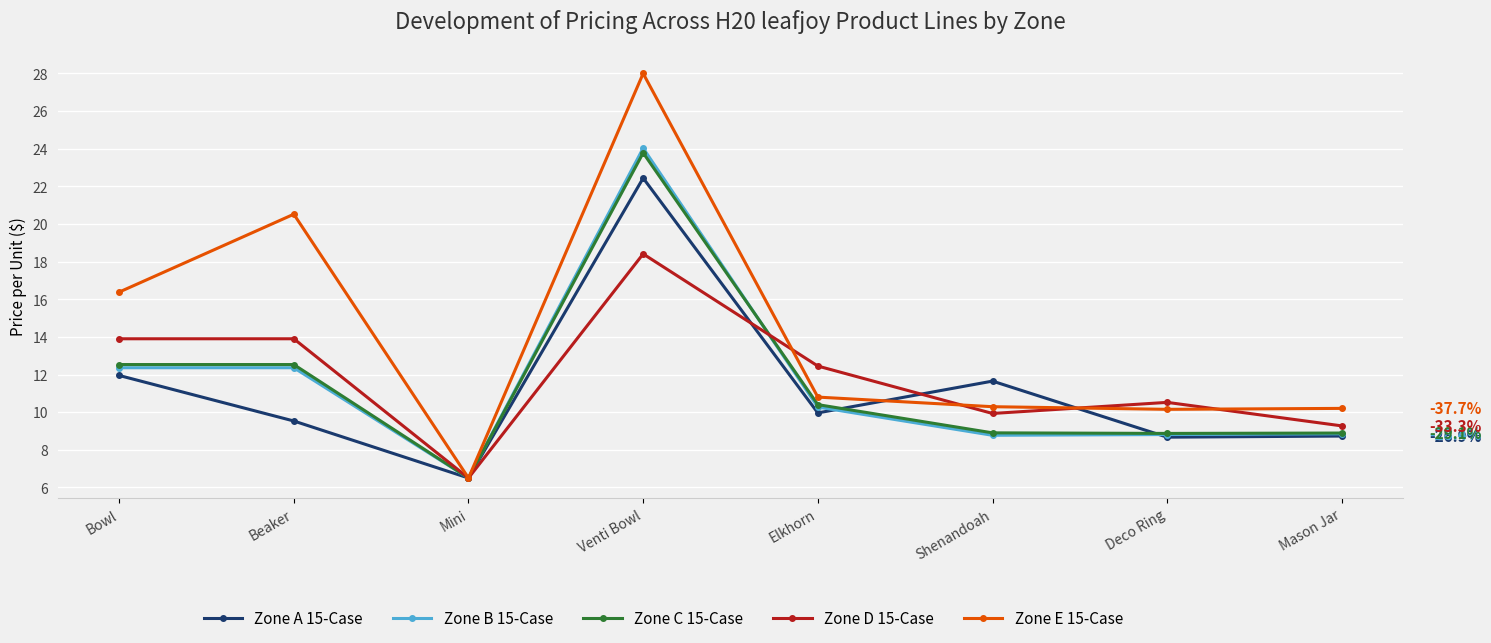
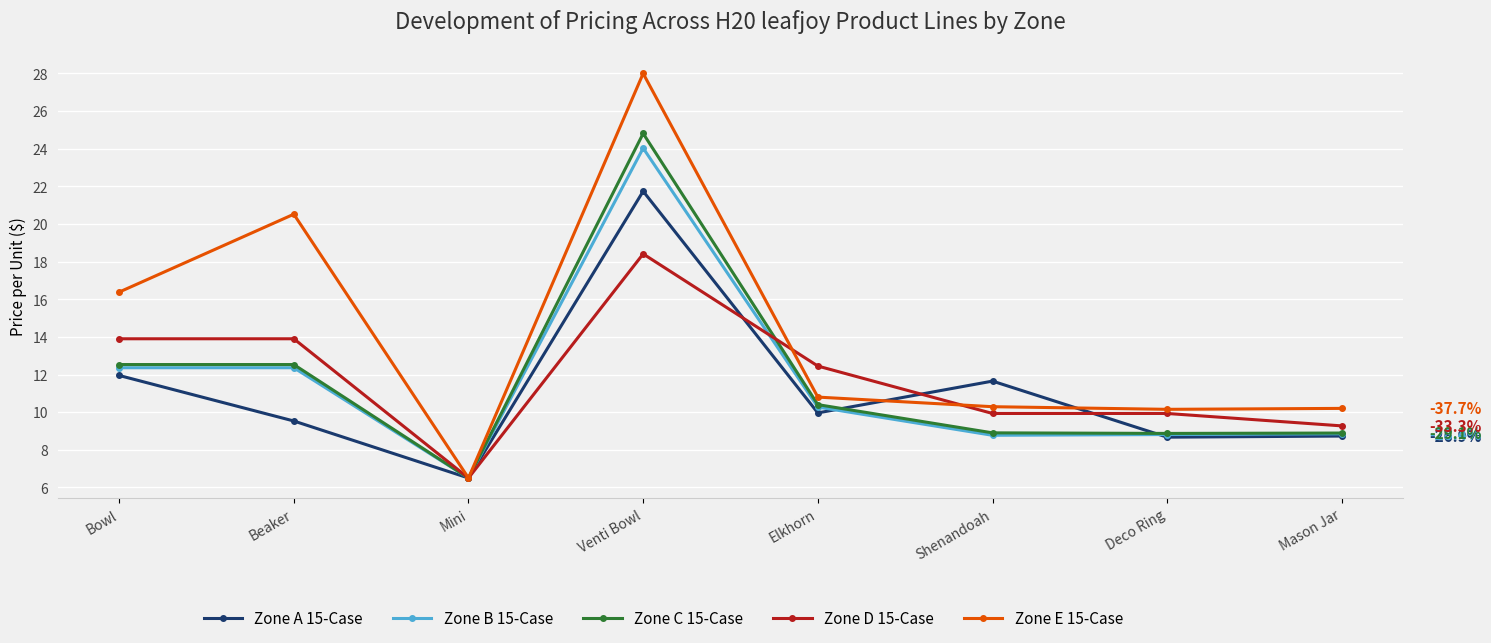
Zone A 15-Case, Venti Bowl: 22.4 -> 21.7
Zone C 15-Case, Venti Bowl: 23.8 -> 24.8
Zone D 15-Case, Deco Ring: 10.5 -> 9.9
